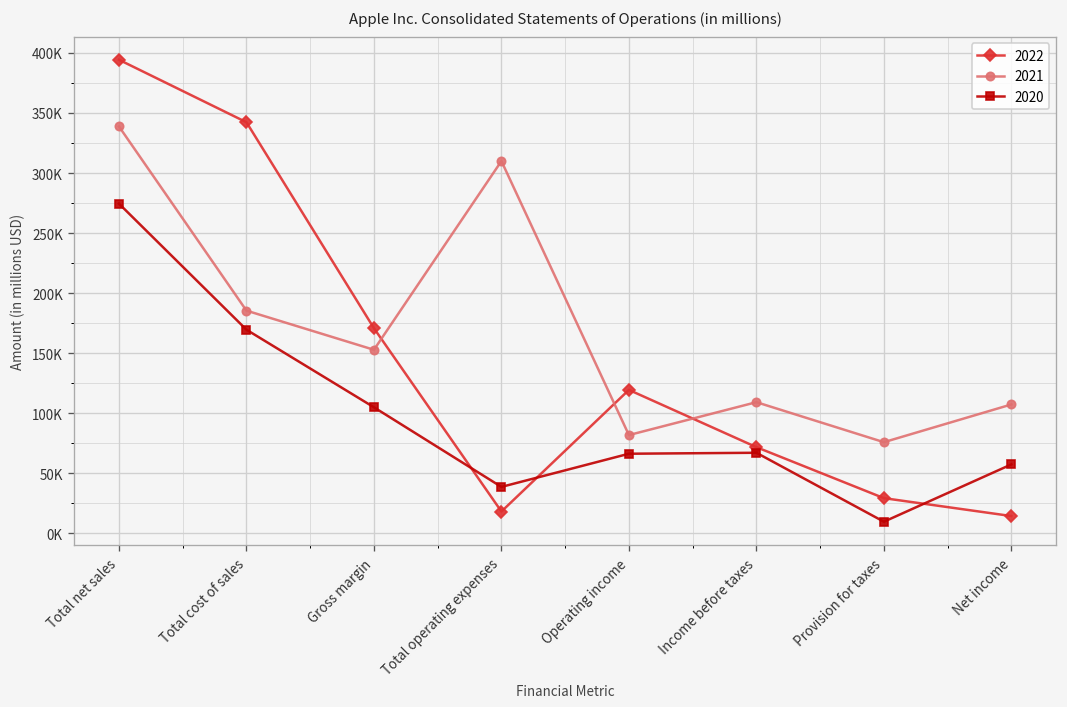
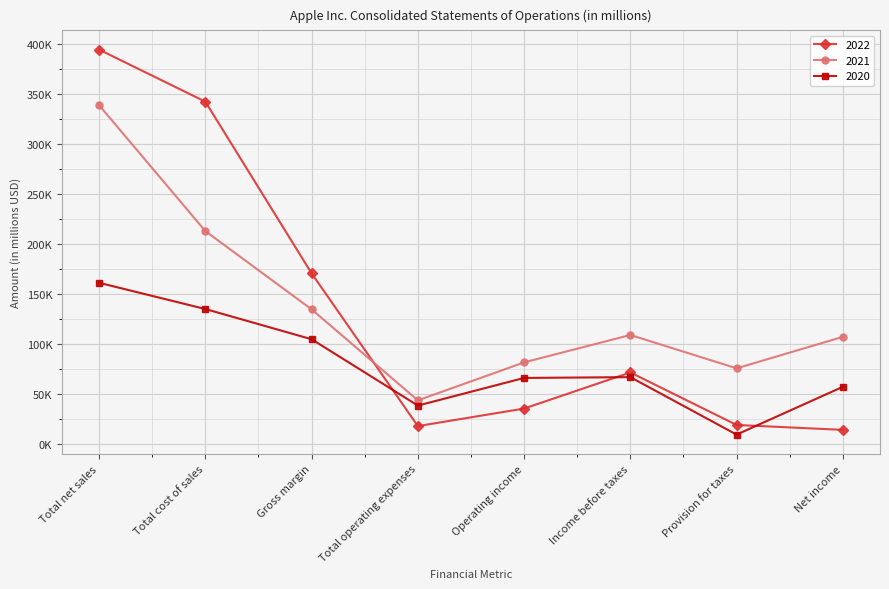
2020, Total net sales: 275000 -> 161000
2021, Total cost of sales: 185000 -> 213000
2020, Total cost of sales: 170000 -> 135000
2021, Gross margin: 153000 -> 135000
2021, Total operating expenses: 310000 -> 44000
2022, Operating income: 119000 -> 36000
2022, Provision for taxes: 29000 -> 19000
